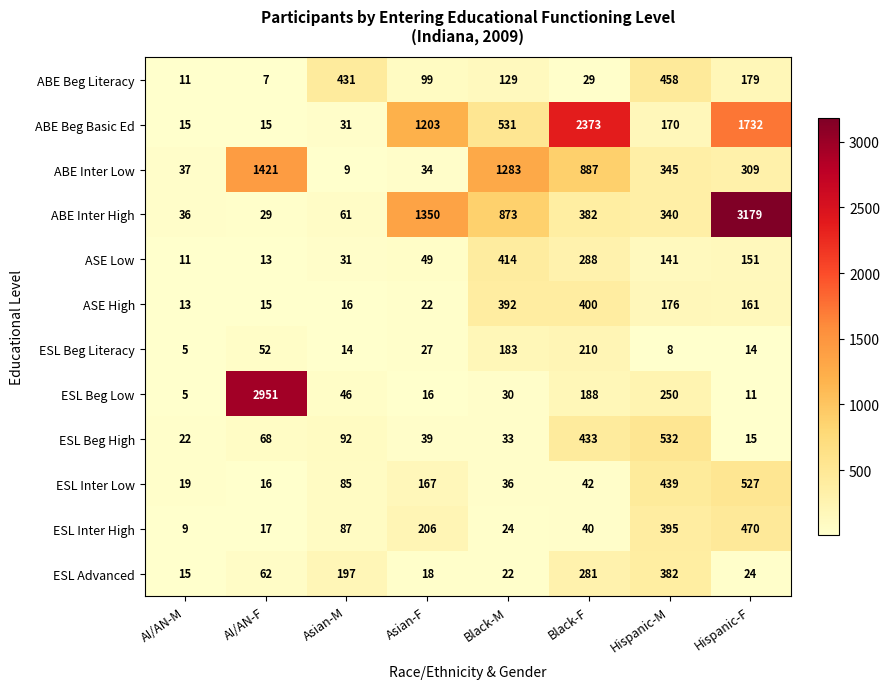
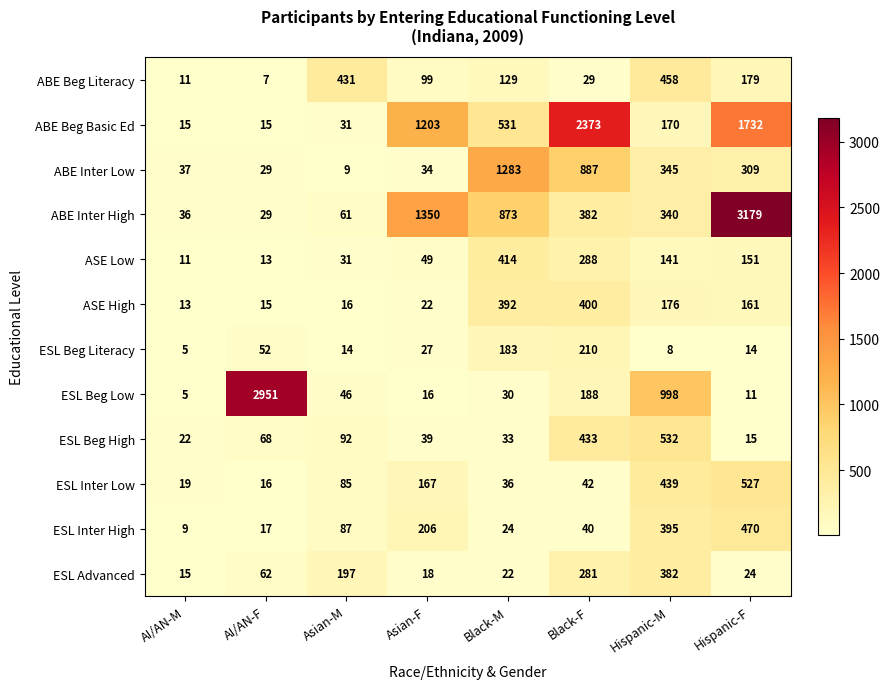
ABE Inter Low, AI/AN-F: 1421 -> 29
ESL Beg Low, Hispanic-M: 250 -> 998
